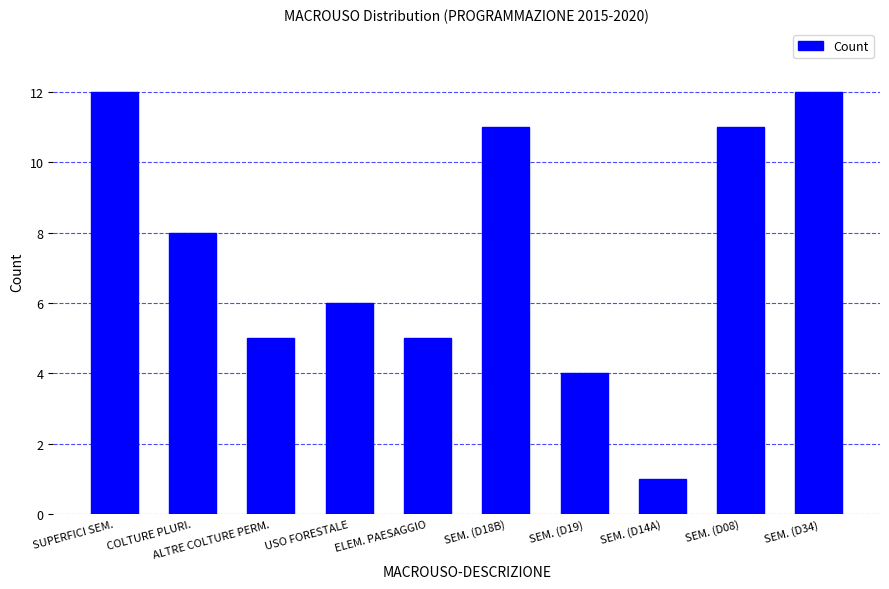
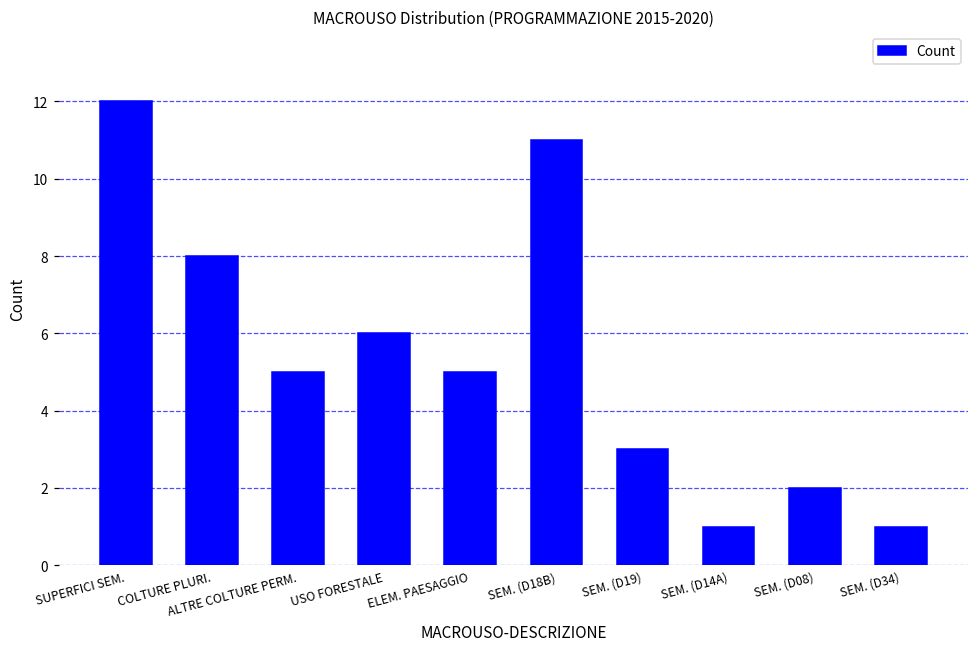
SEM. (D19): 4 -> 3
SEM. (D08): 11 -> 2
SEM. (D34): 12 -> 1
